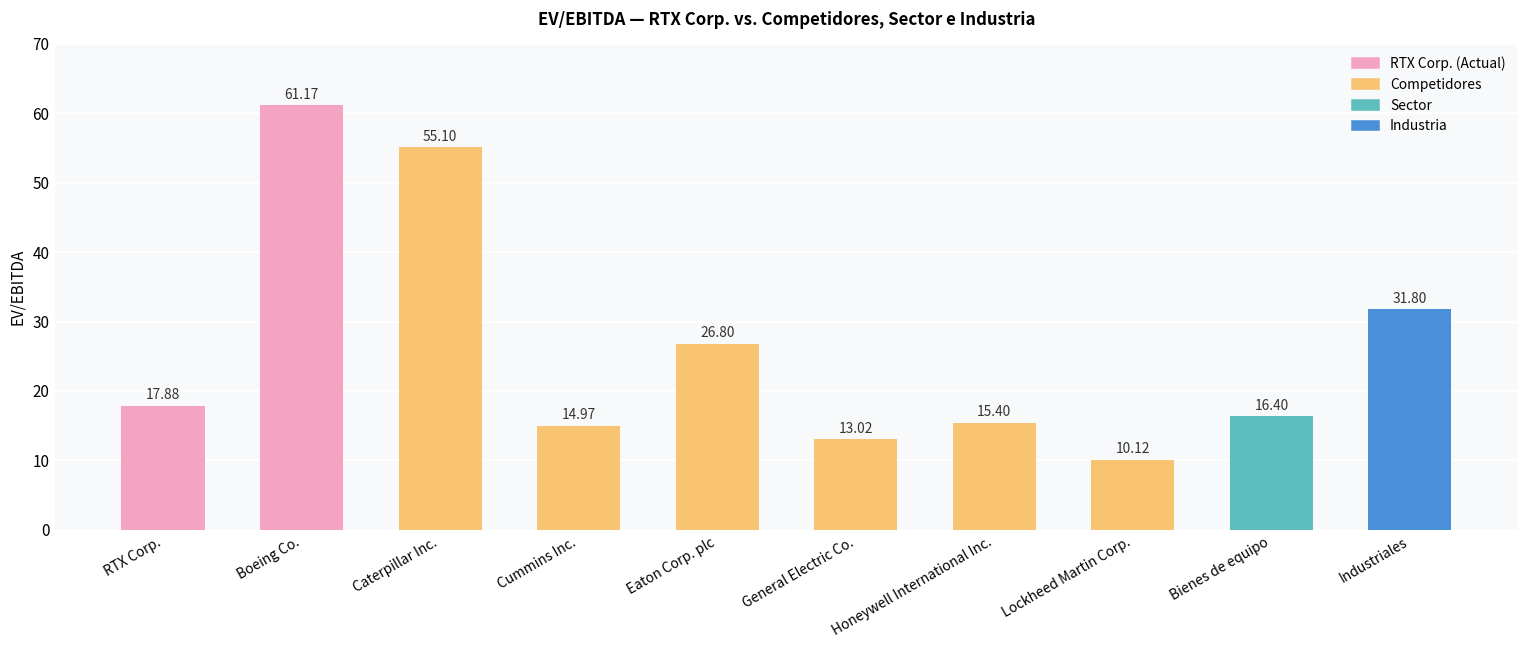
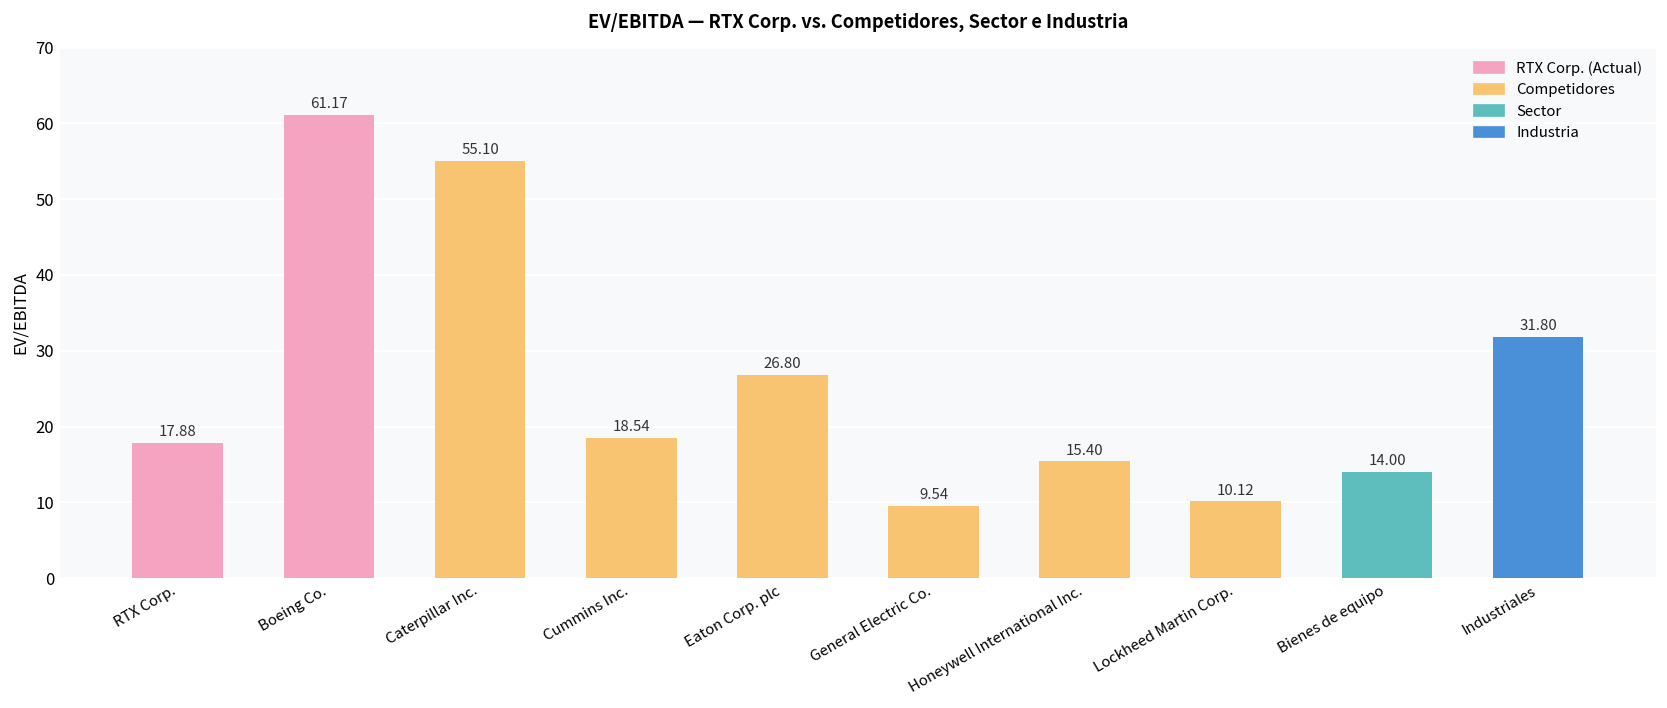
Cummins Inc.: 14.97 -> 18.54
General Electric Co.: 13.02 -> 9.54
Bienes de equipo: 16.40 -> 14.00
